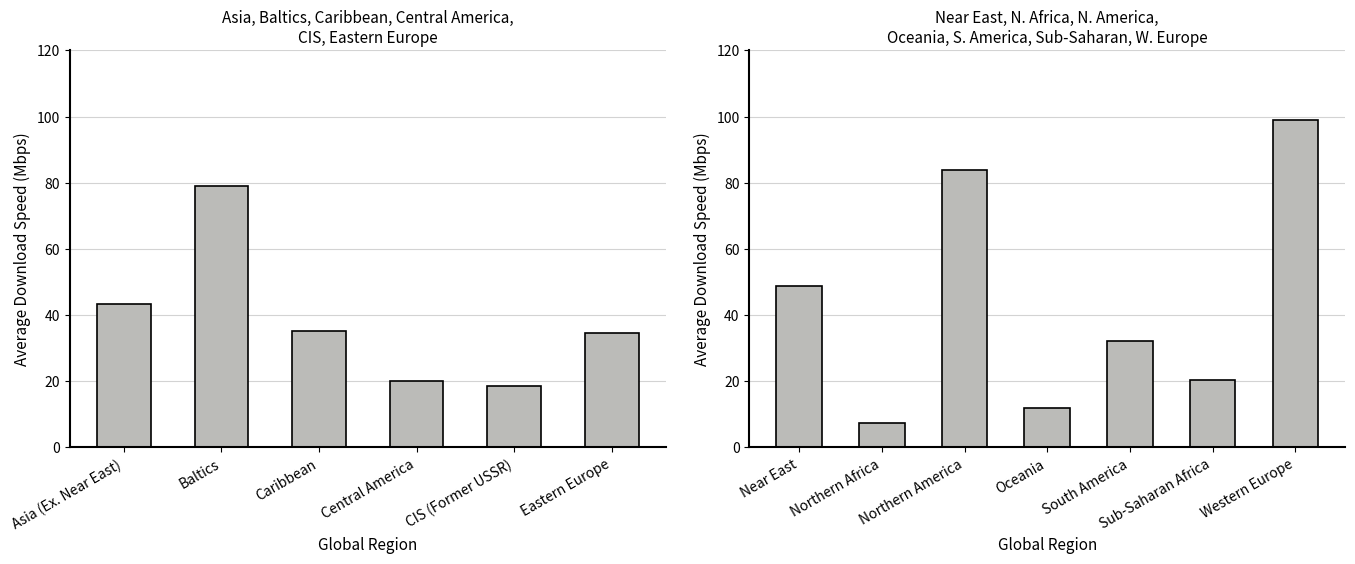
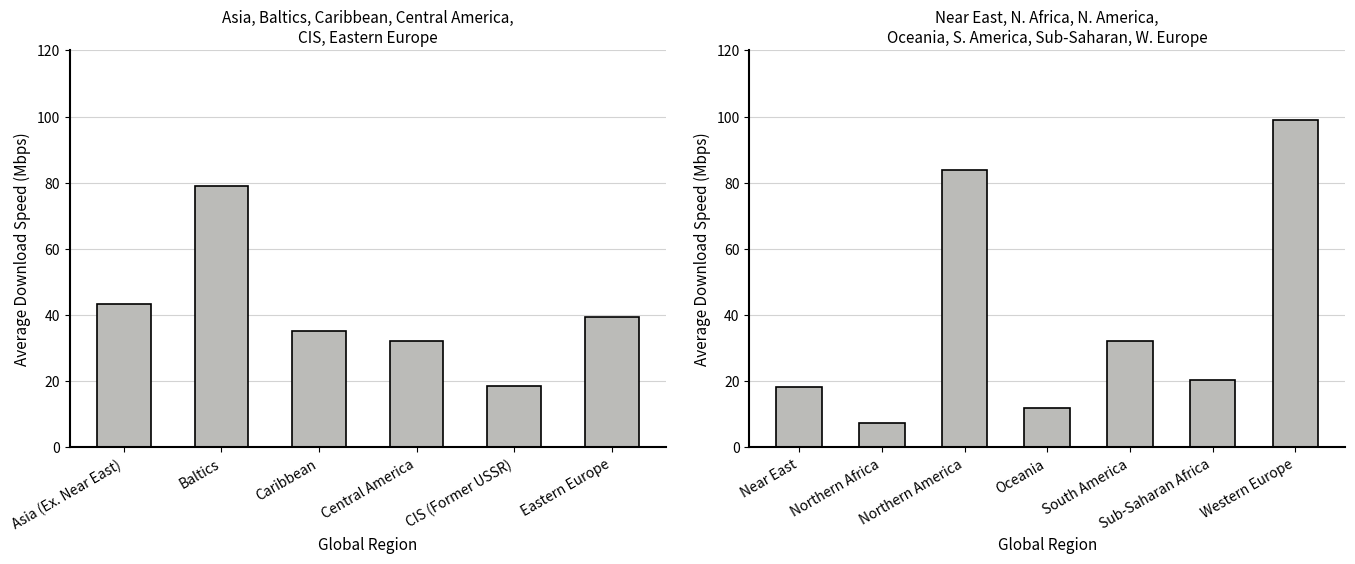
Asia, Baltics, Caribbean, Central America, CIS, Eastern Europe, Central America: 20 -> 32
Asia, Baltics, Caribbean, Central America, CIS, Eastern Europe, Eastern Europe: 35 -> 39
Near East, N. Africa, N. America, Oceania, S. America, Sub-Saharan, W. Europe, Near East: 49 -> 18
